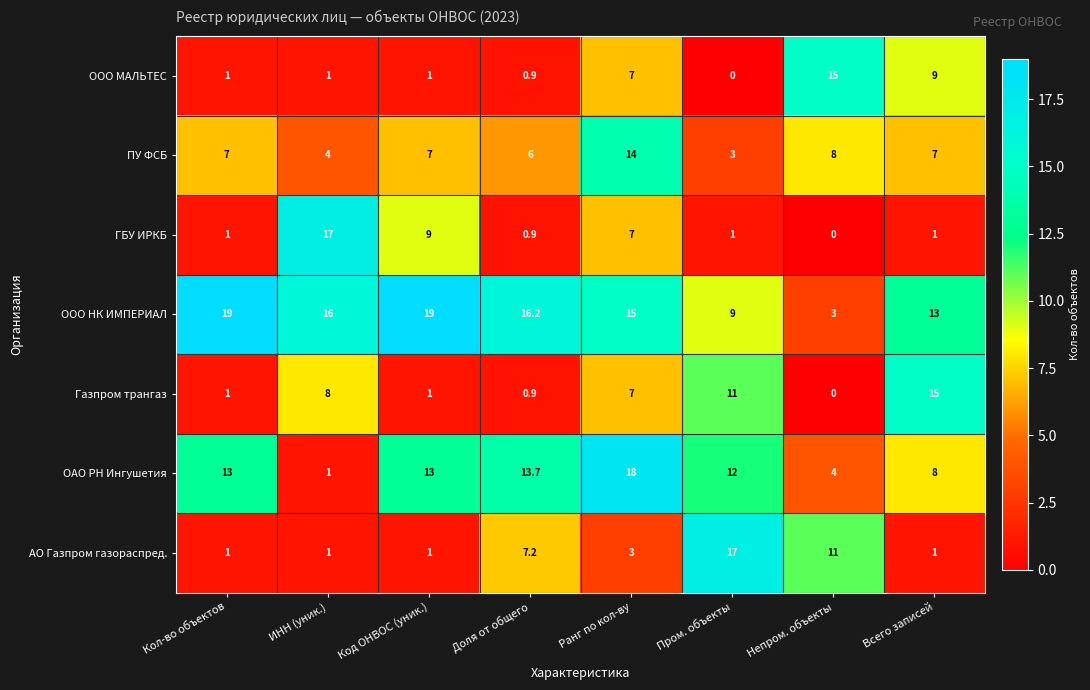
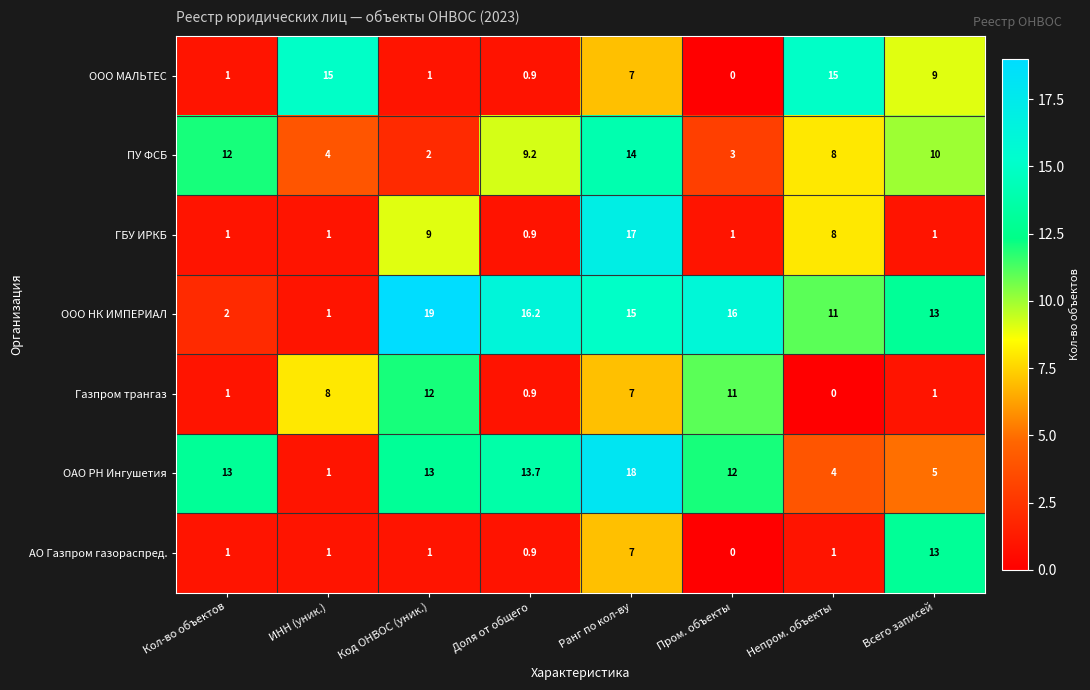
ООО МАЛЬТЕС, ИНН (уник.): 1 -> 15
ПУ ФСБ, Кол-во объектов: 7 -> 12
ПУ ФСБ, Код ОНВОС (уник.): 7 -> 2
ПУ ФСБ, Доля от общего: 6 -> 9.2
ПУ ФСБ, Всего записей: 7 -> 10
ГБУ ИРКБ, ИНН (уник.): 17 -> 1
ГБУ ИРКБ, Ранг по кол-ву: 7 -> 17
ГБУ ИРКБ, Непром. объекты: 0 -> 8
ООО НК ИМПЕРИАЛ, Кол-во объектов: 19 -> 2
ООО НК ИМПЕРИАЛ, ИНН (уник.): 16 -> 1
ООО НК ИМПЕРИАЛ, Пром. объекты: 9 -> 16
ООО НК ИМПЕРИАЛ, Непром. объекты: 3 -> 11
Газпром трангаз, Код ОНВОС (уник.): 1 -> 12
Газпром трангаз, Всего записей: 15 -> 1
ОАО РН Ингушетия, Всего записей: 8 -> 5
АО Газпром газораспред., Доля от общего: 7.2 -> 0.9
АО Газпром газораспред., Ранг по кол-ву: 3 -> 7
АО Газпром газораспред., Пром. объекты: 17 -> 0
АО Газпром газораспред., Непром. объекты: 11 -> 1
АО Газпром газораспред., Всего записей: 1 -> 13
